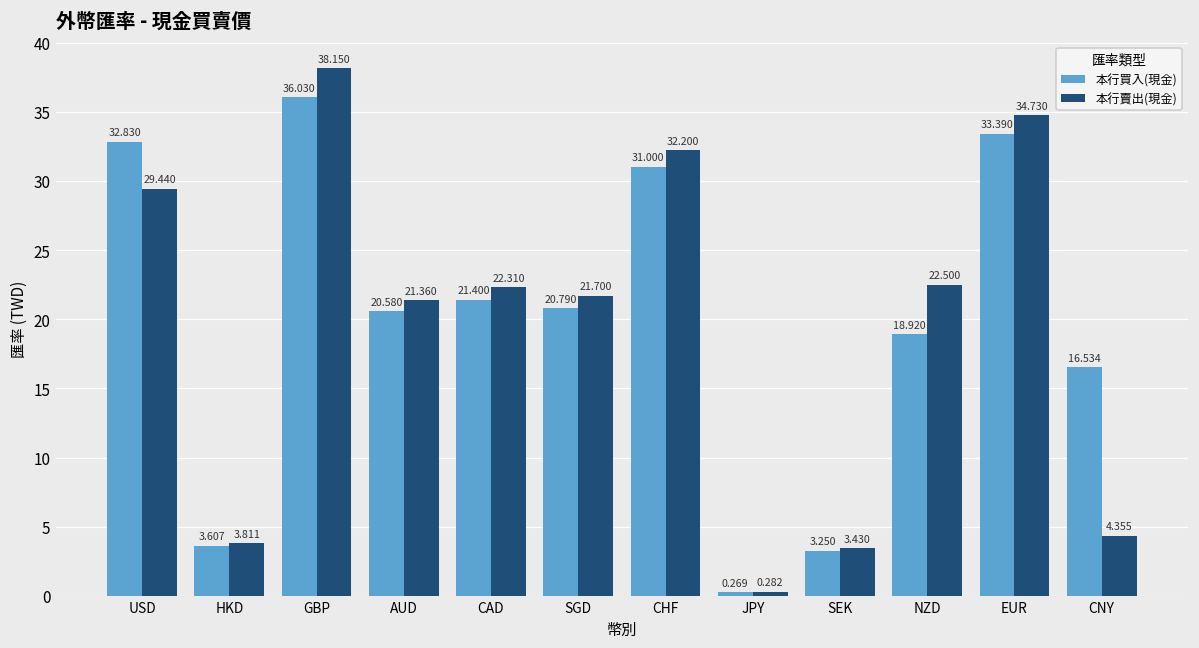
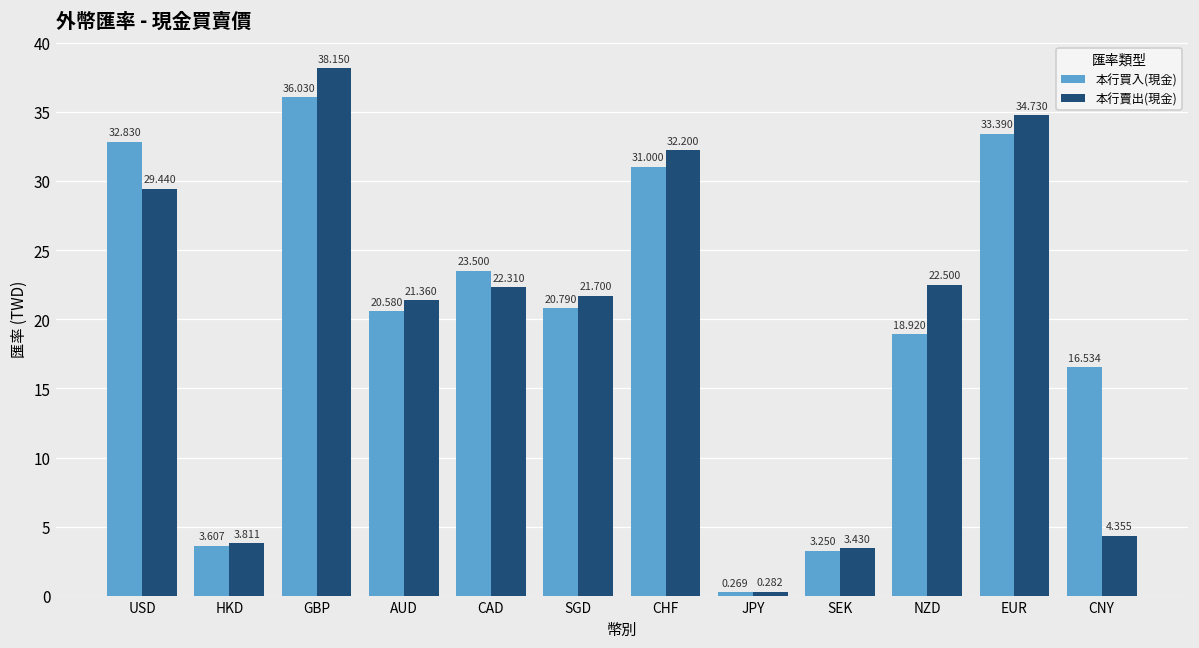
本行買入(現金), CAD: 21.400 -> 23.500
